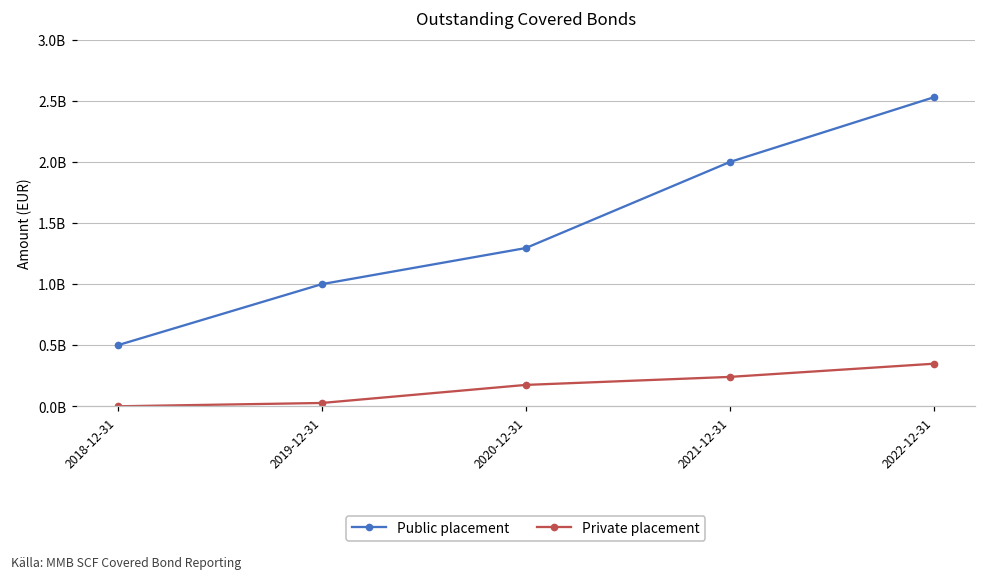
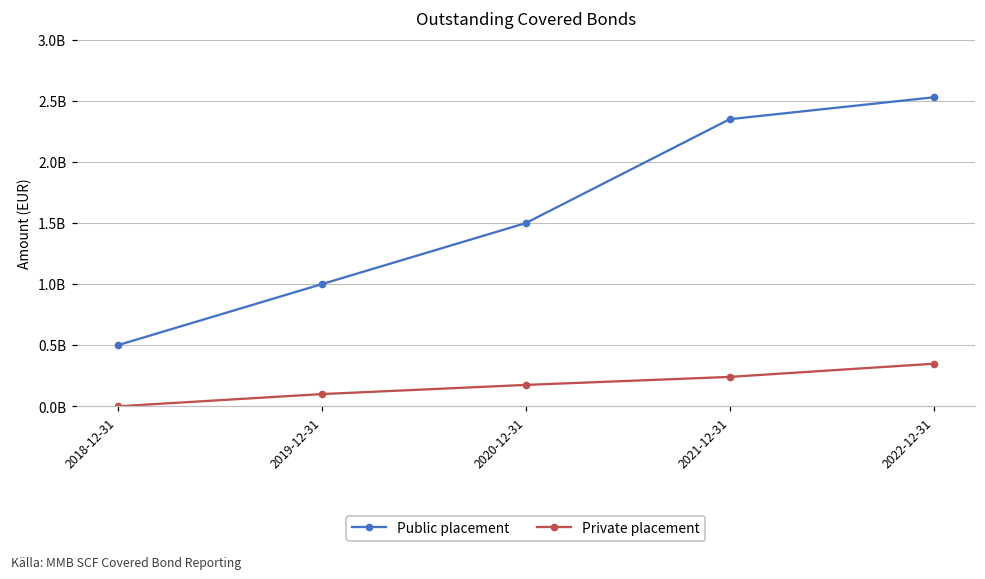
Private placement, 2019-12-31: 30000000 -> 100000000
Public placement, 2020-12-31: 1300000000 -> 1500000000
Public placement, 2021-12-31: 2000000000 -> 2350000000
